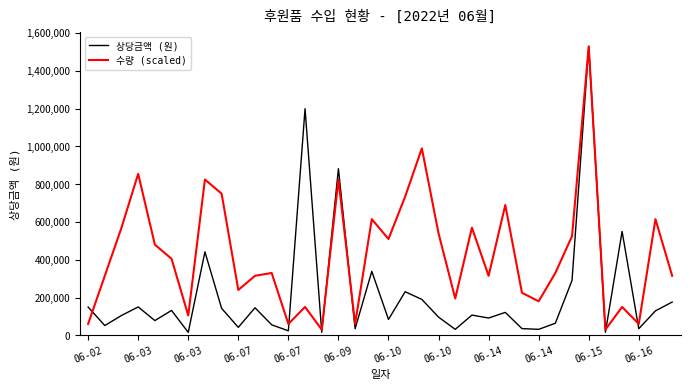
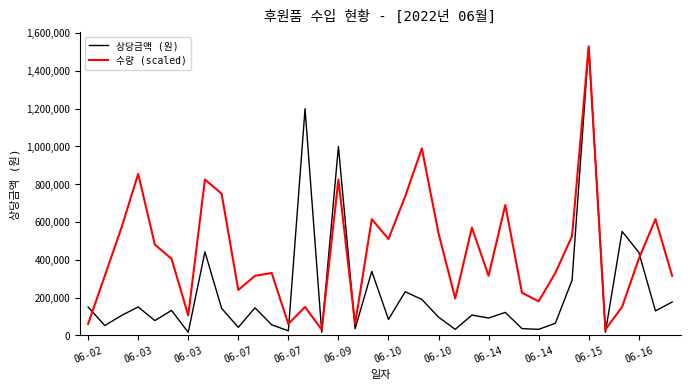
상당금액 (원), 06-09: 880,000 -> 1,000,000
상당금액 (원), 06-16: 30,000 -> 440,000
수량 (scaled), 06-16: 60,000 -> 410,000
